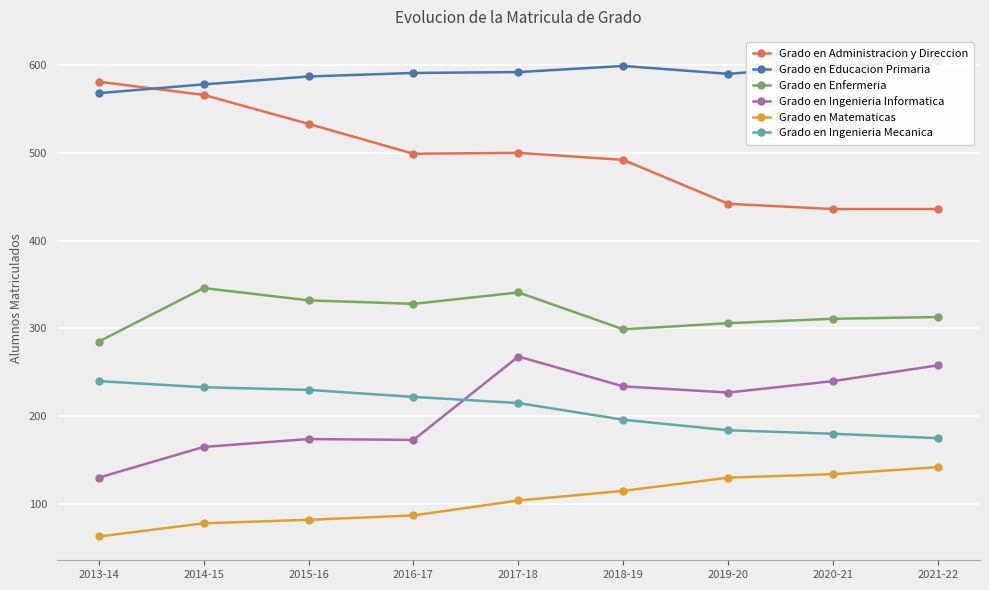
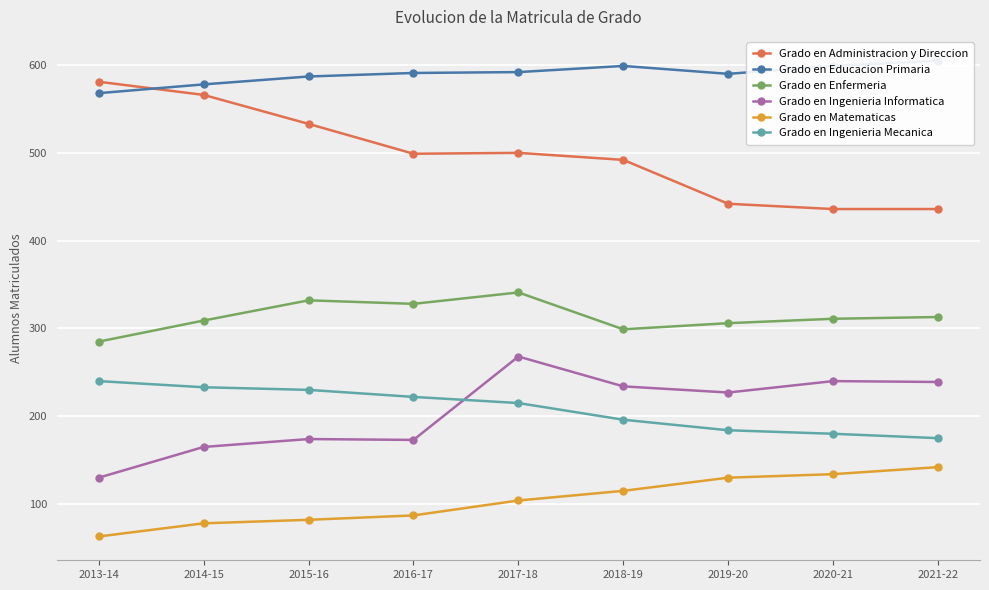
Grado en Enfermeria, 2014-15: 350 -> 310
Grado en Ingenieria Informatica, 2021-22: 260 -> 240
